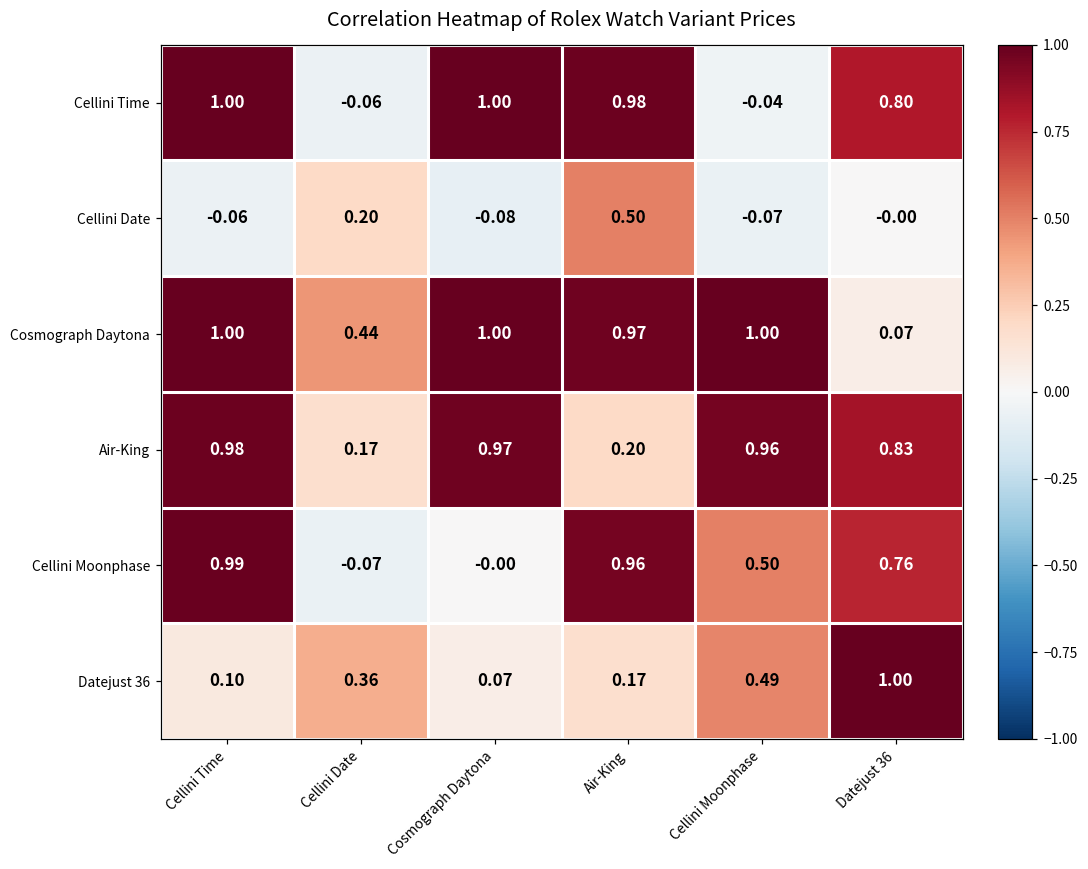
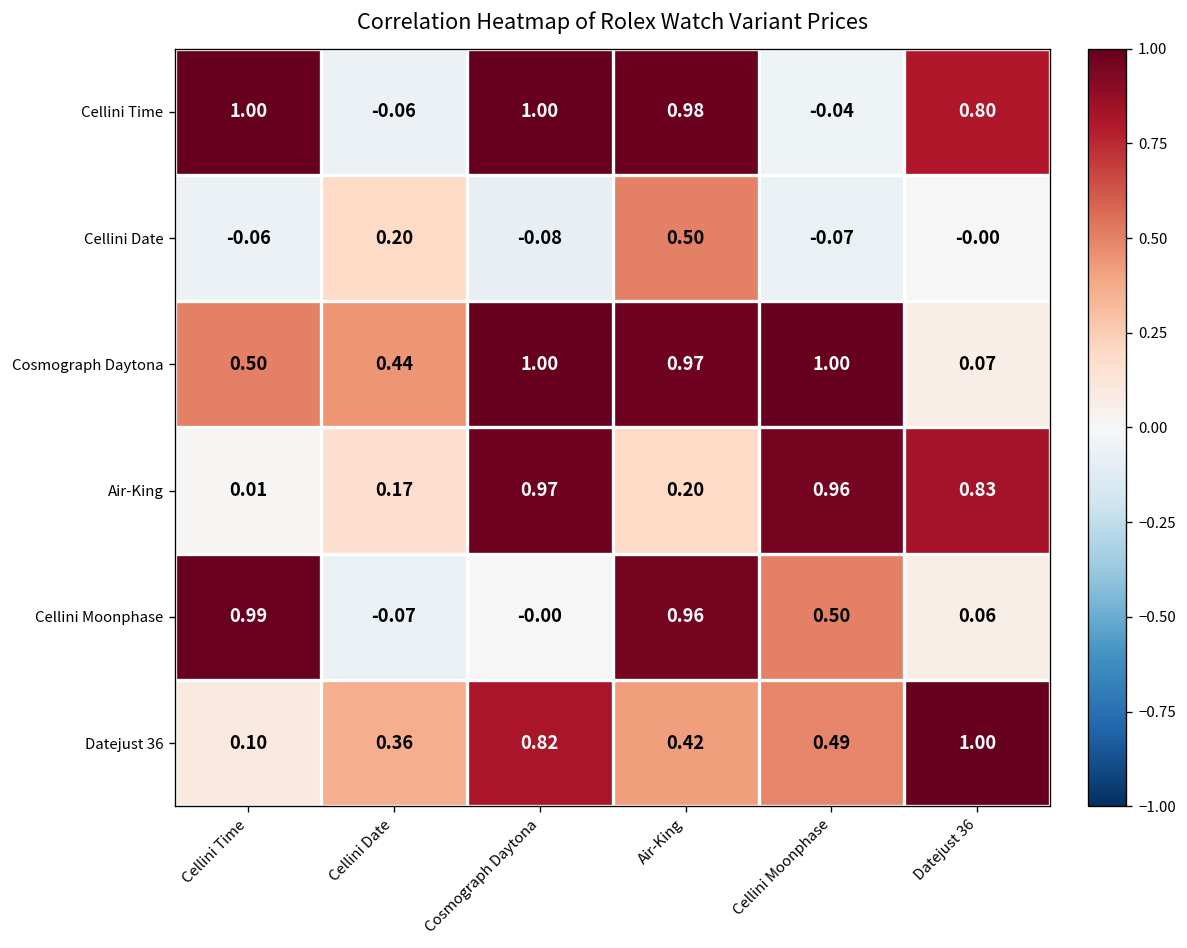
Cosmograph Daytona, Cellini Time: 1.00 -> 0.50
Air-King, Cellini Time: 0.98 -> 0.01
Cellini Moonphase, Datejust 36: 0.76 -> 0.06
Datejust 36, Cosmograph Daytona: 0.07 -> 0.82
Datejust 36, Air-King: 0.17 -> 0.42
